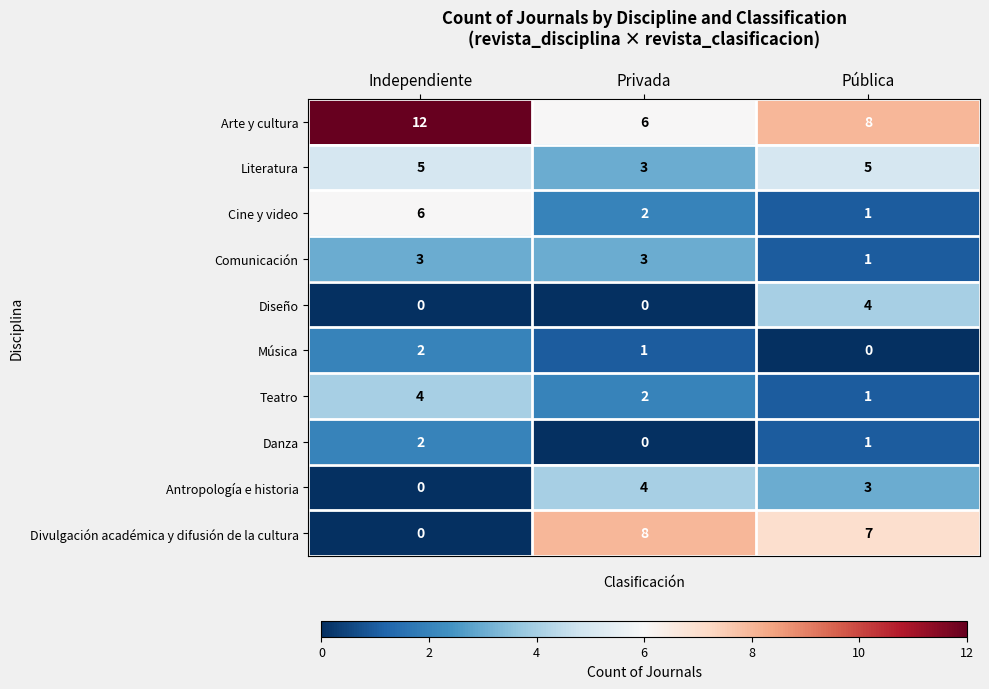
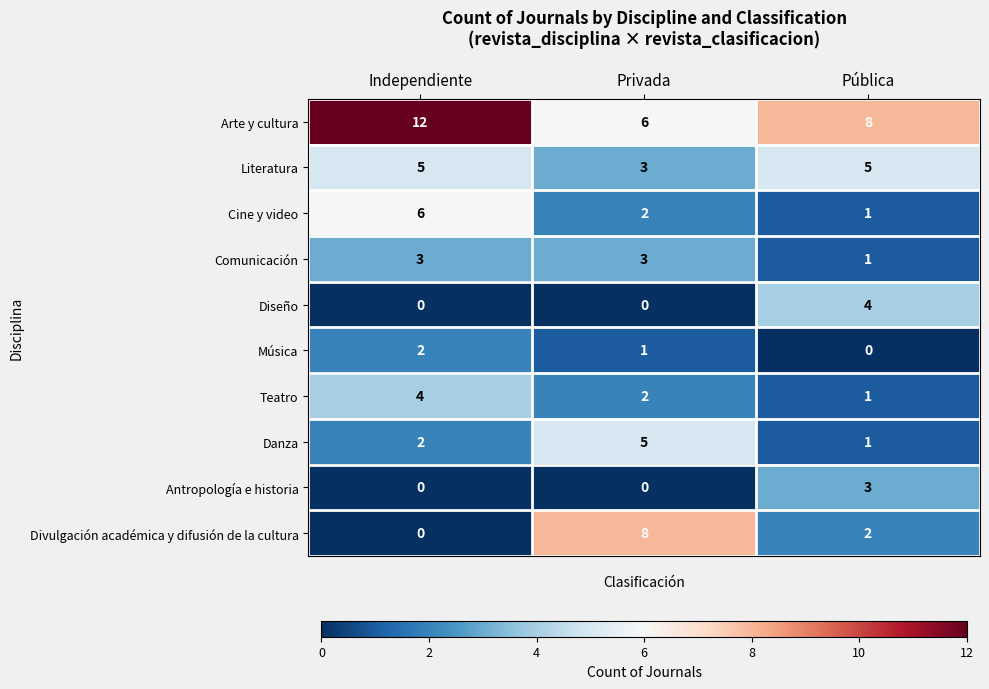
Danza, Privada: 0 -> 5
Antropología e historia, Privada: 4 -> 0
Divulgación académica y difusión de la cultura, Pública: 7 -> 2
